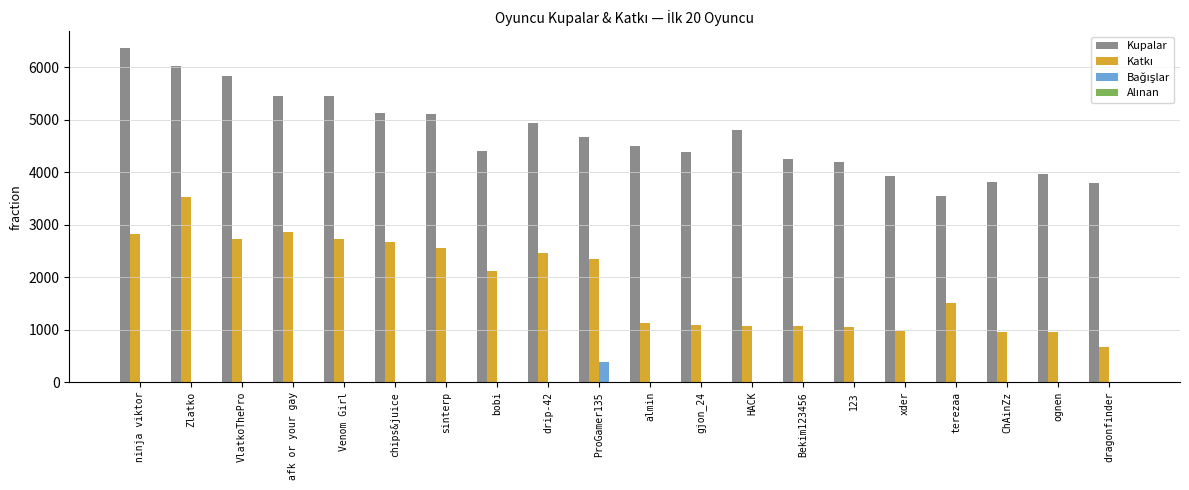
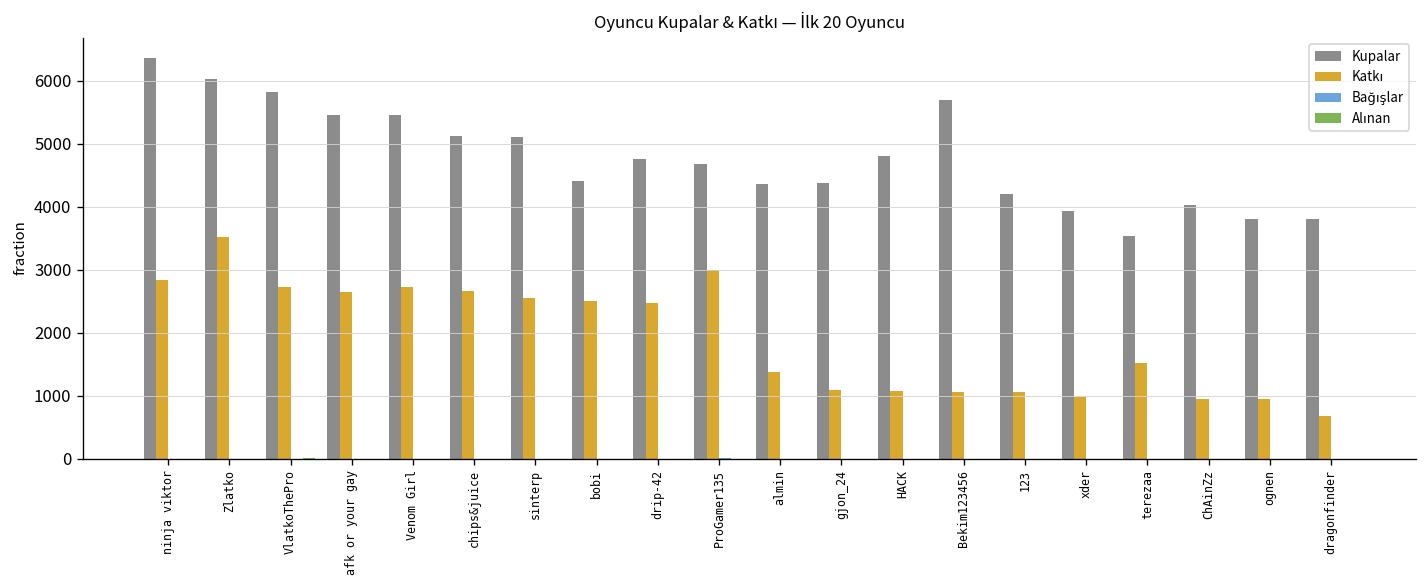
Katkı, afk or your gay: 2900 -> 2600
Katkı, bobi: 2100 -> 2500
Kupalar, drip-42: 4900 -> 4800
Katkı, ProGamer135: 2300 -> 3000
Bağışlar, ProGamer135: 400 -> 0
Kupalar, almin: 4500 -> 4400
Katkı, almin: 1100 -> 1400
Kupalar, Bekim123456: 4300 -> 5700
Kupalar, ChAinZz: 3800 -> 4000
Kupalar, ognen: 4000 -> 3800
